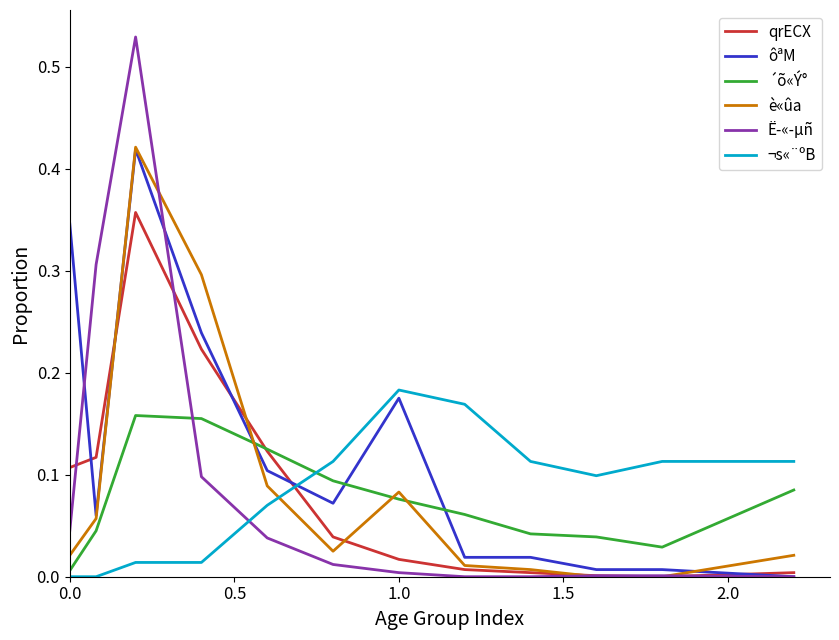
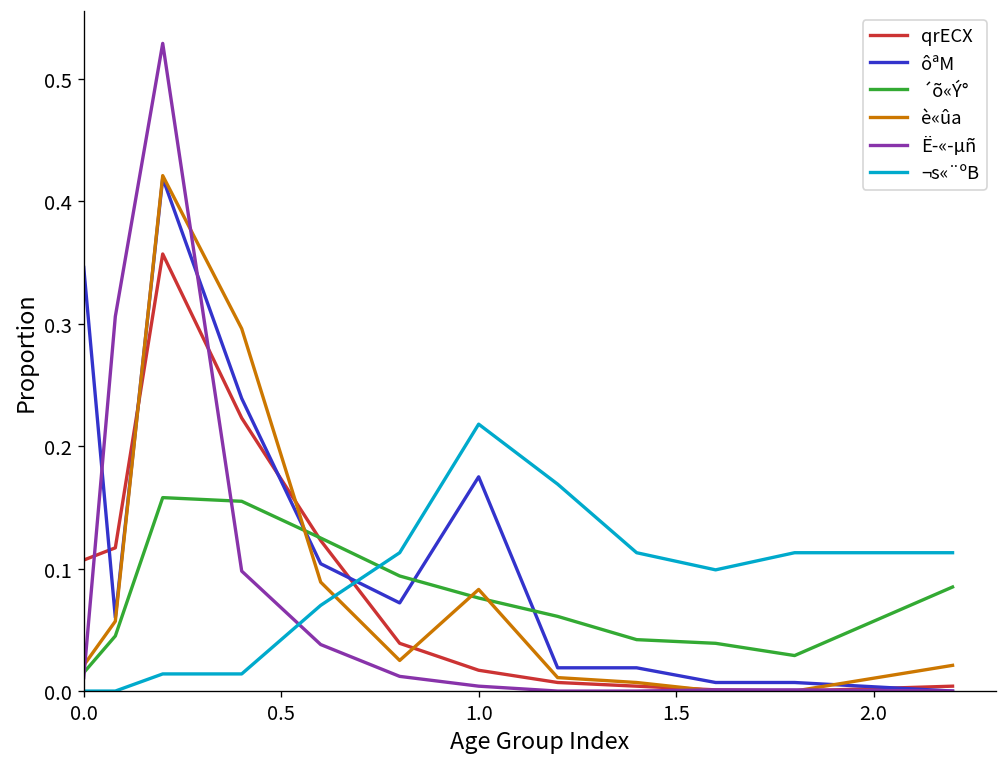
´õ«Ý°, 0.0: 0.006 -> 0.015
Ë­«­µñ, 0.0: 0.045 -> 0.011
¬s«¨ºB, 1.0: 0.183 -> 0.218
